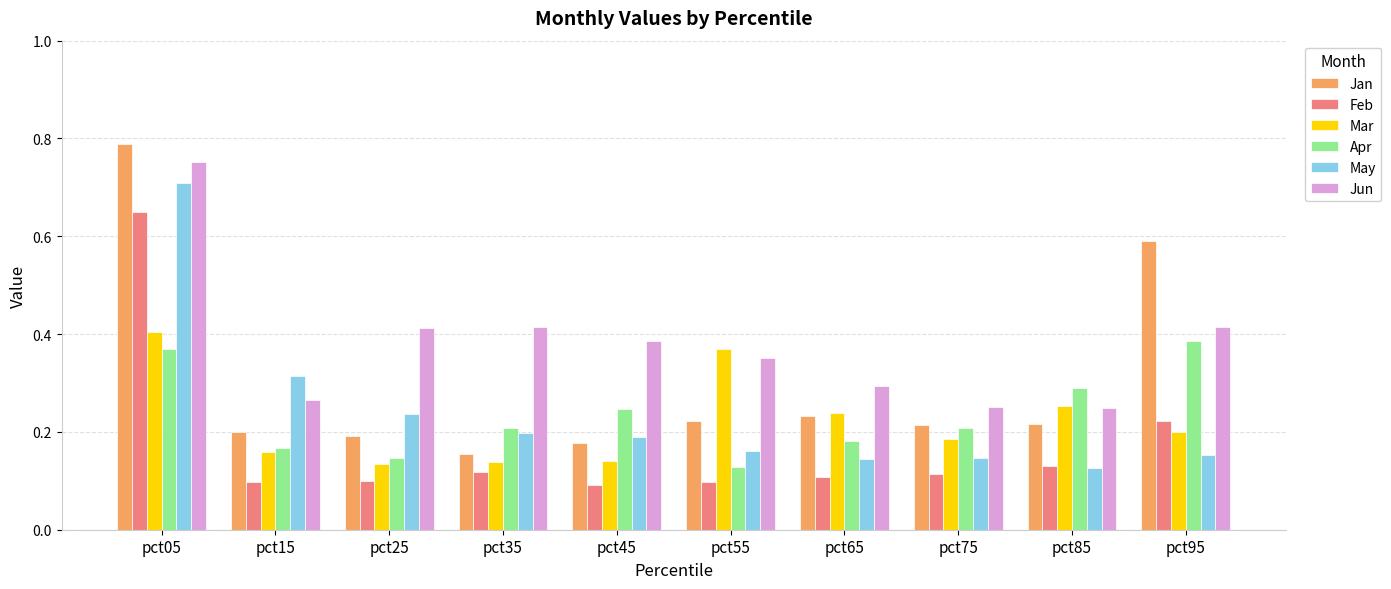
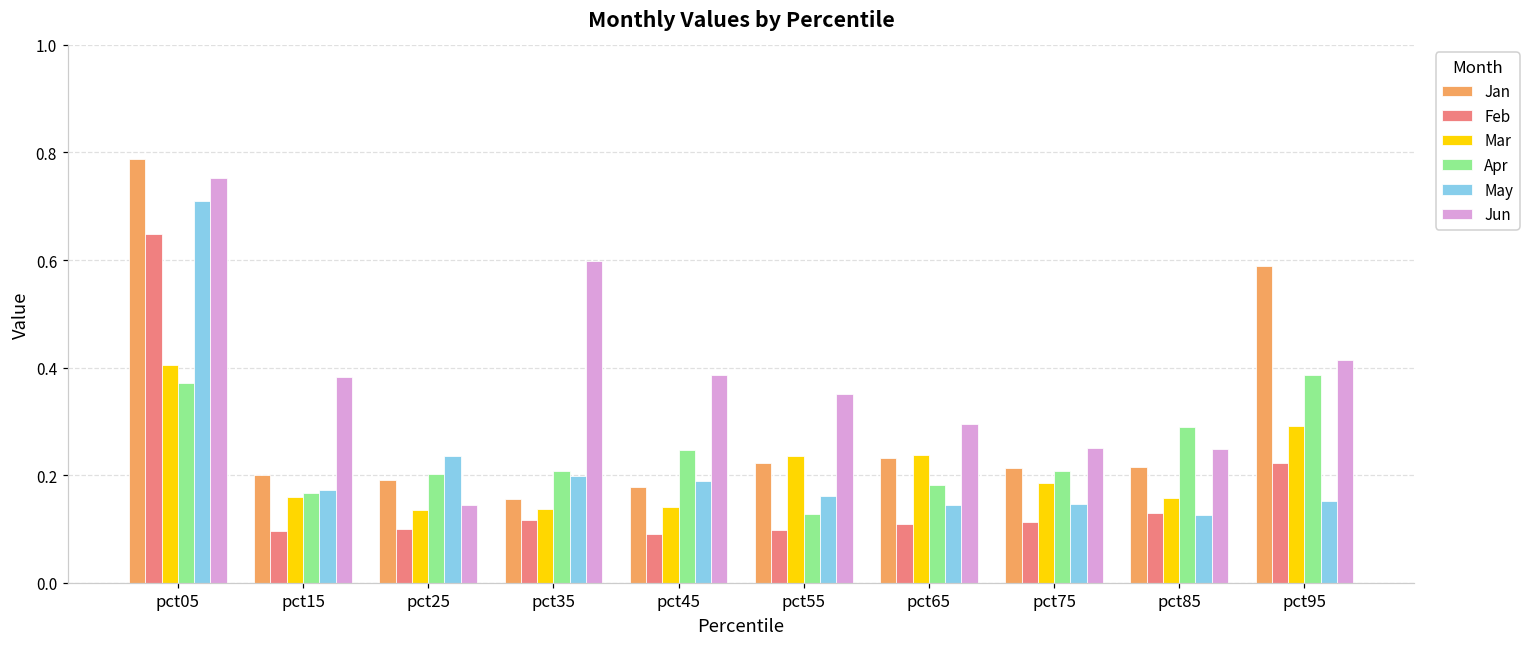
May, pct15: 0.32 -> 0.17
Jun, pct15: 0.27 -> 0.38
Apr, pct25: 0.15 -> 0.20
Jun, pct25: 0.41 -> 0.15
Jun, pct35: 0.41 -> 0.60
Mar, pct55: 0.37 -> 0.24
Mar, pct85: 0.25 -> 0.16
Mar, pct95: 0.20 -> 0.29
